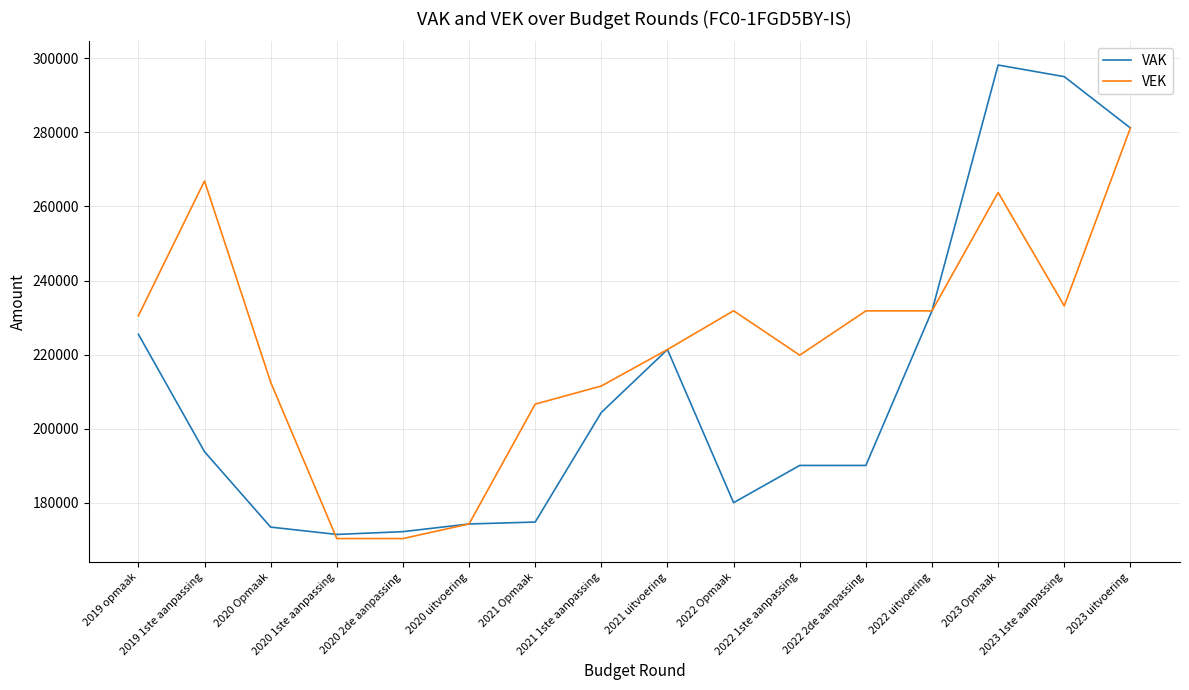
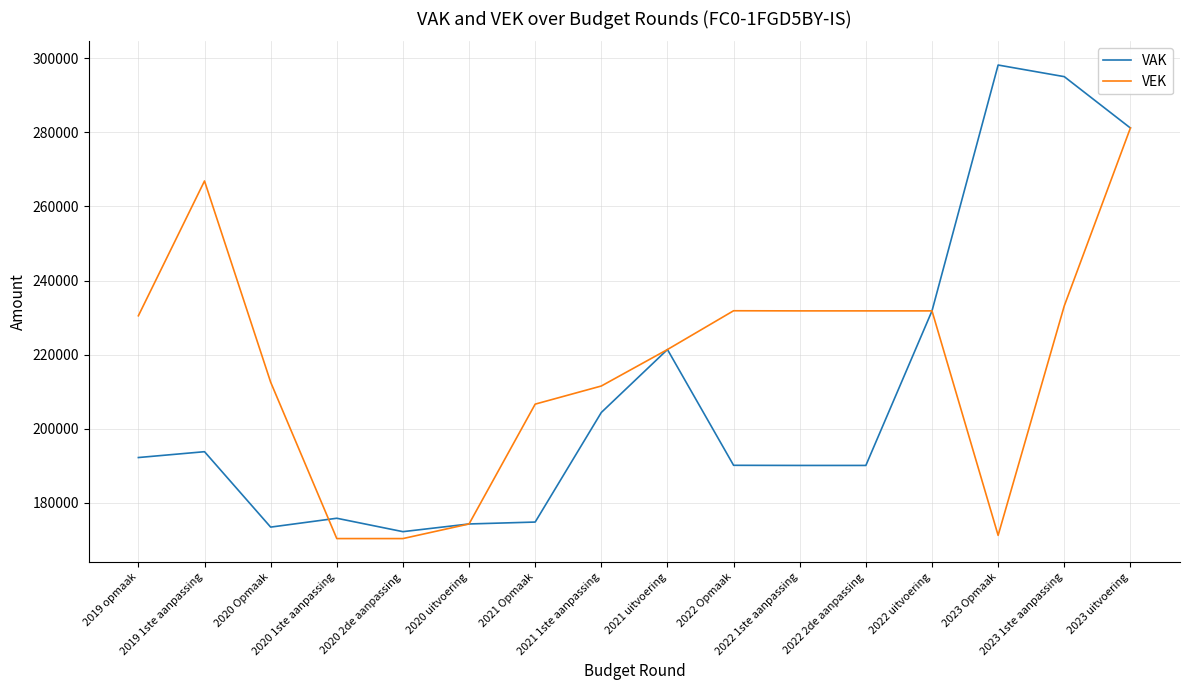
VAK, 2019 opmaak: 226000 -> 192000
VAK, 2020 1ste aanpassing: 171000 -> 176000
VAK, 2022 Opmaak: 180000 -> 190000
VEK, 2022 1ste aanpassing: 220000 -> 232000
VEK, 2023 Opmaak: 264000 -> 171000
